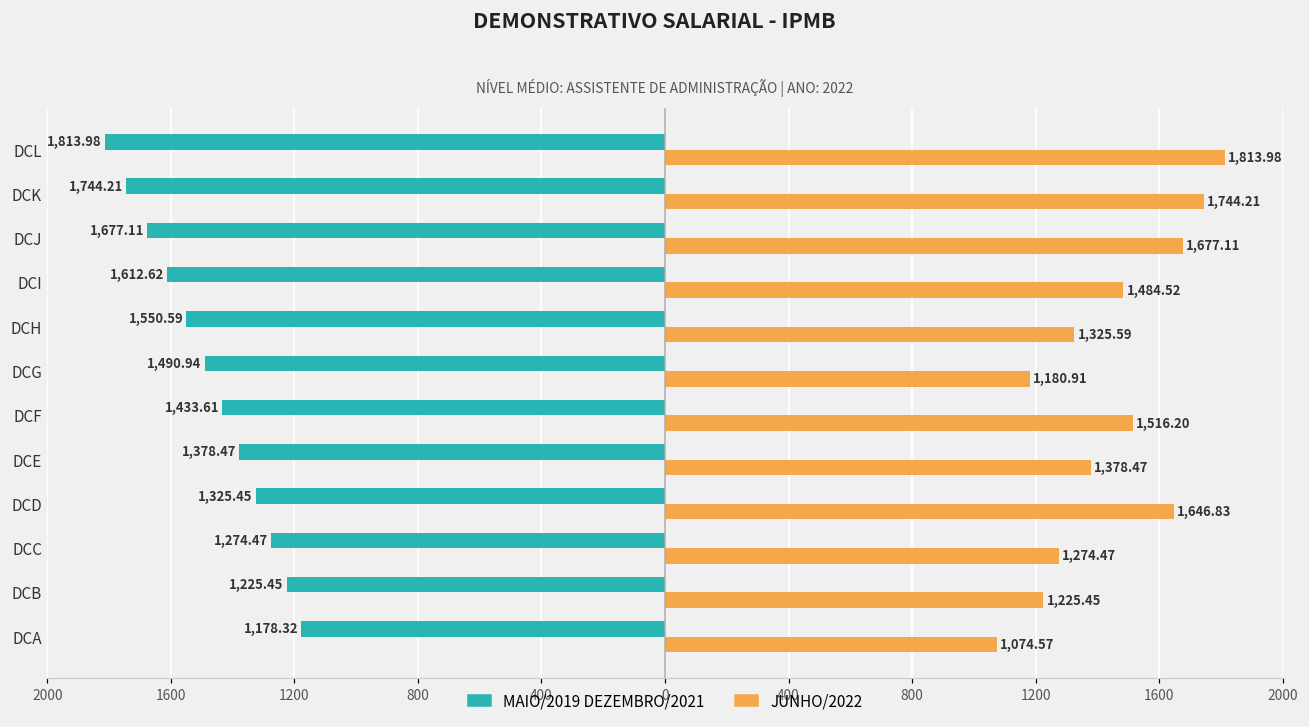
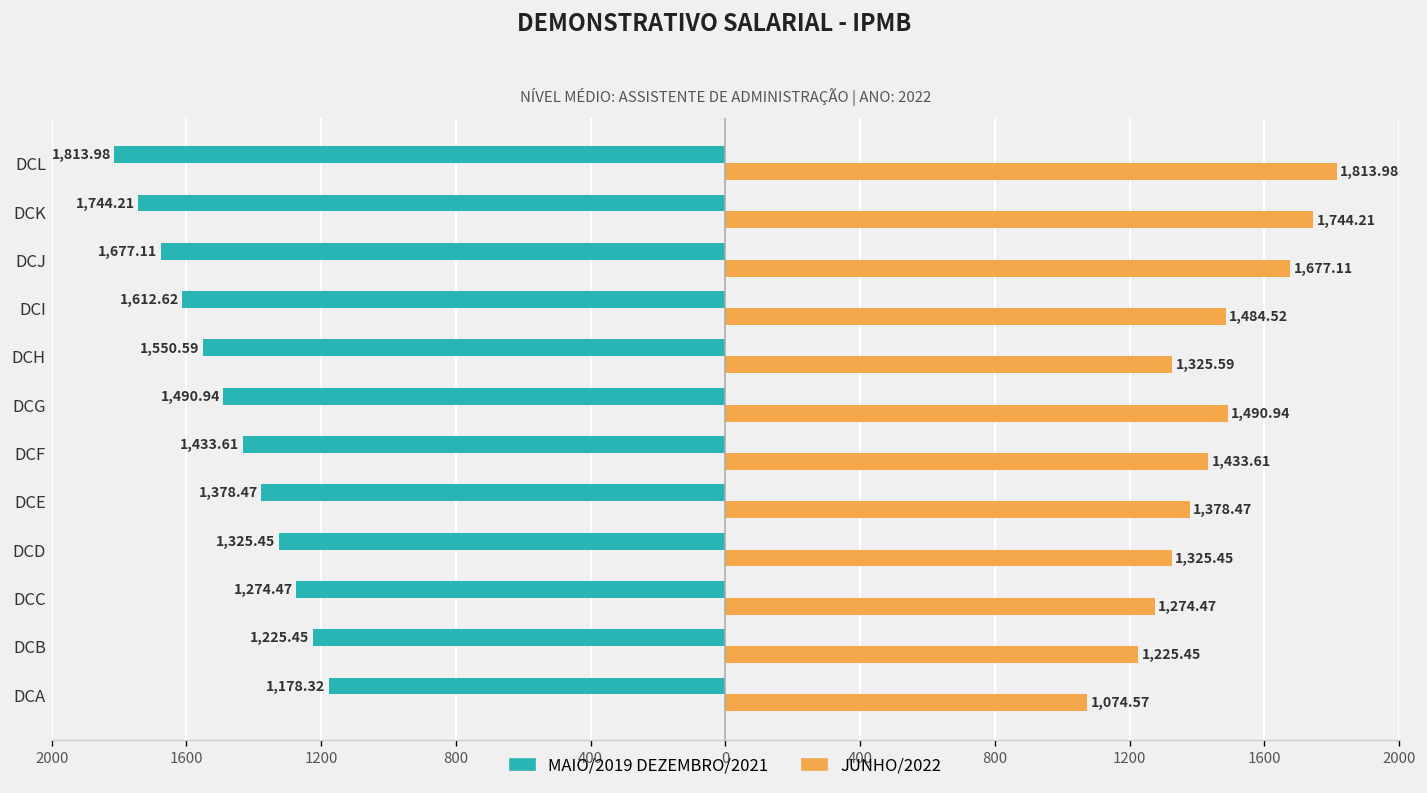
JUNHO/2022, DCG: 1,180.91 -> 1,490.94
JUNHO/2022, DCF: 1,516.20 -> 1,433.61
JUNHO/2022, DCD: 1,646.83 -> 1,325.45
